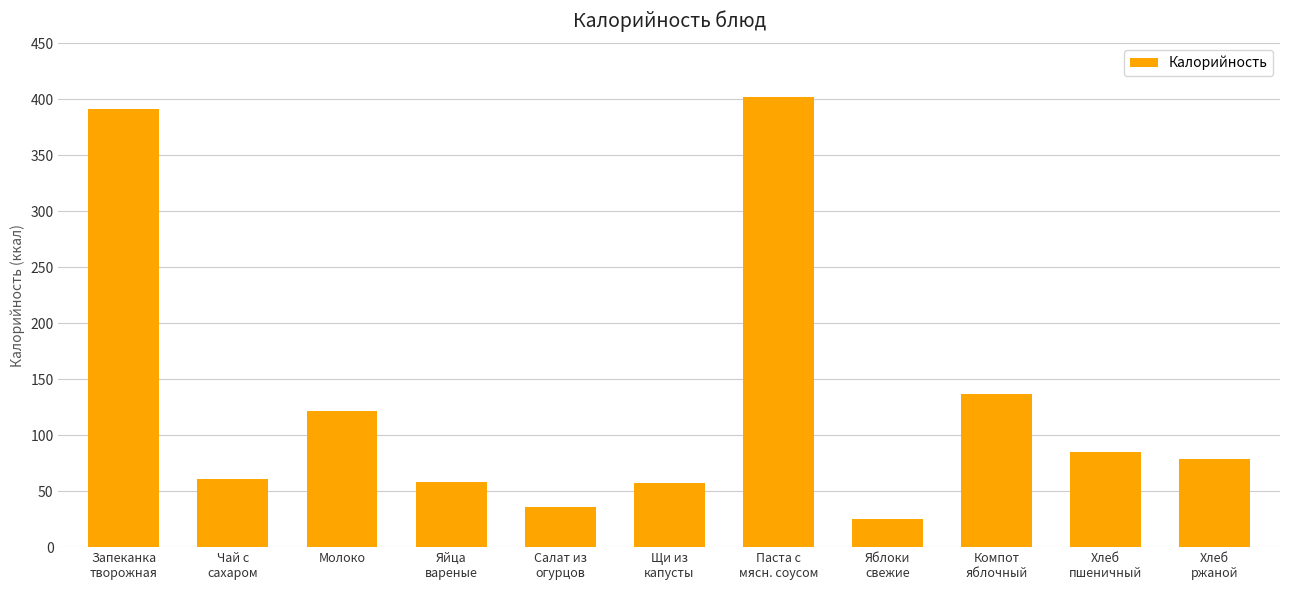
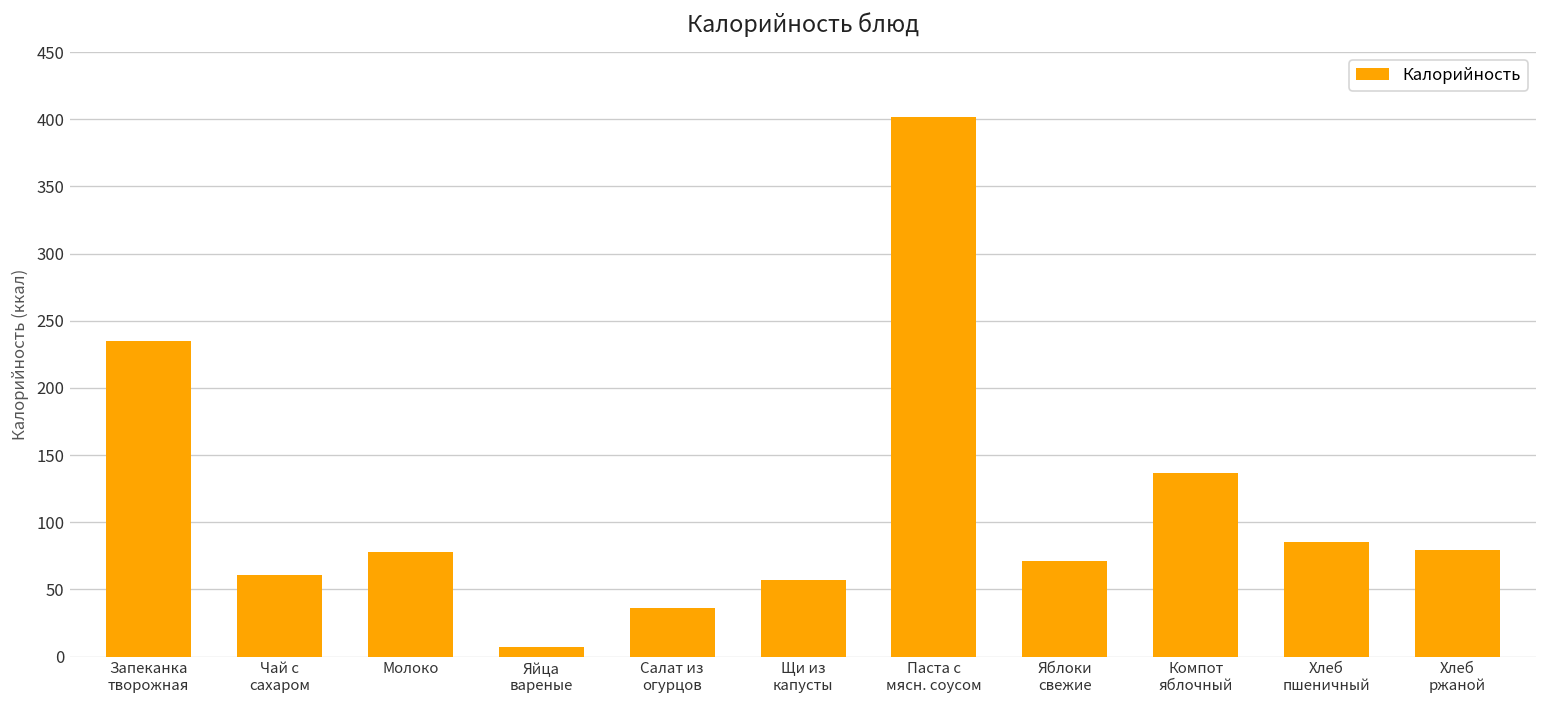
Запеканка творожная: 391 -> 235
Молоко: 122 -> 78
Яйца вареные: 58 -> 7
Яблоки свежие: 25 -> 71
